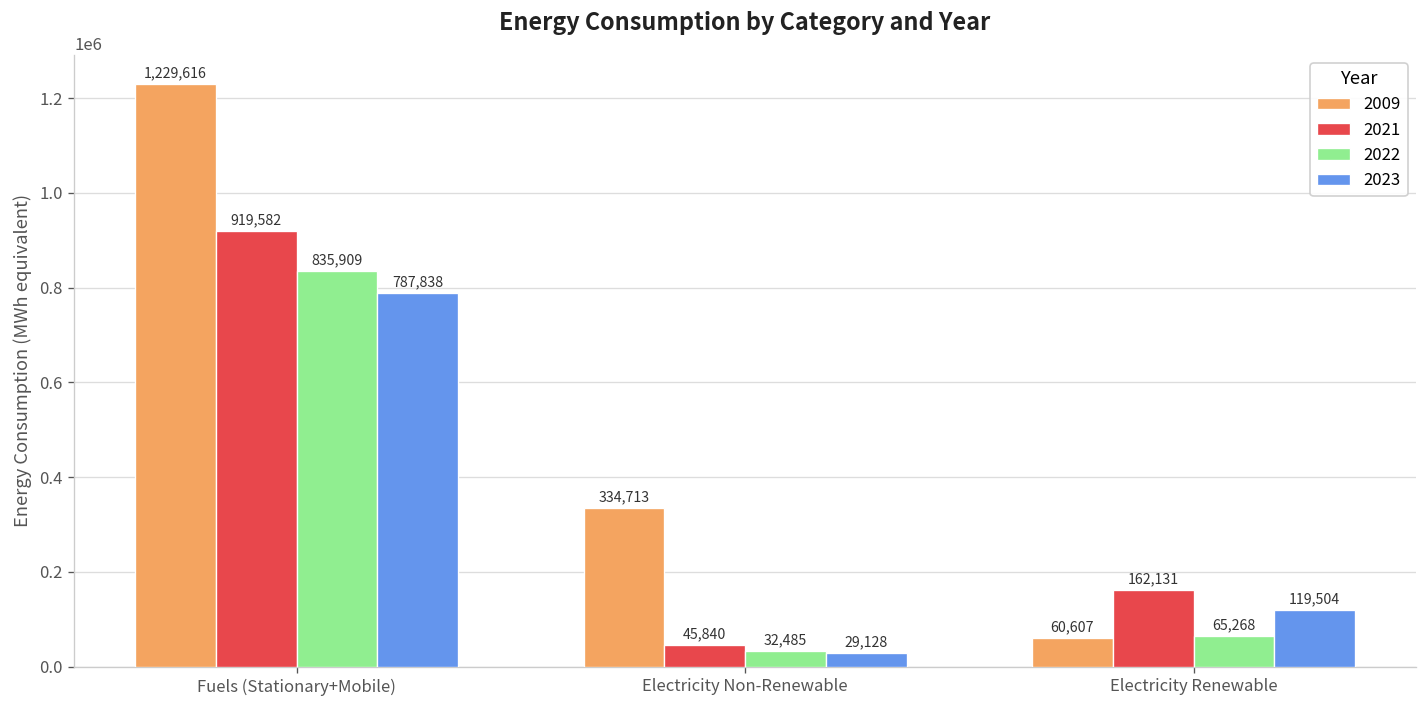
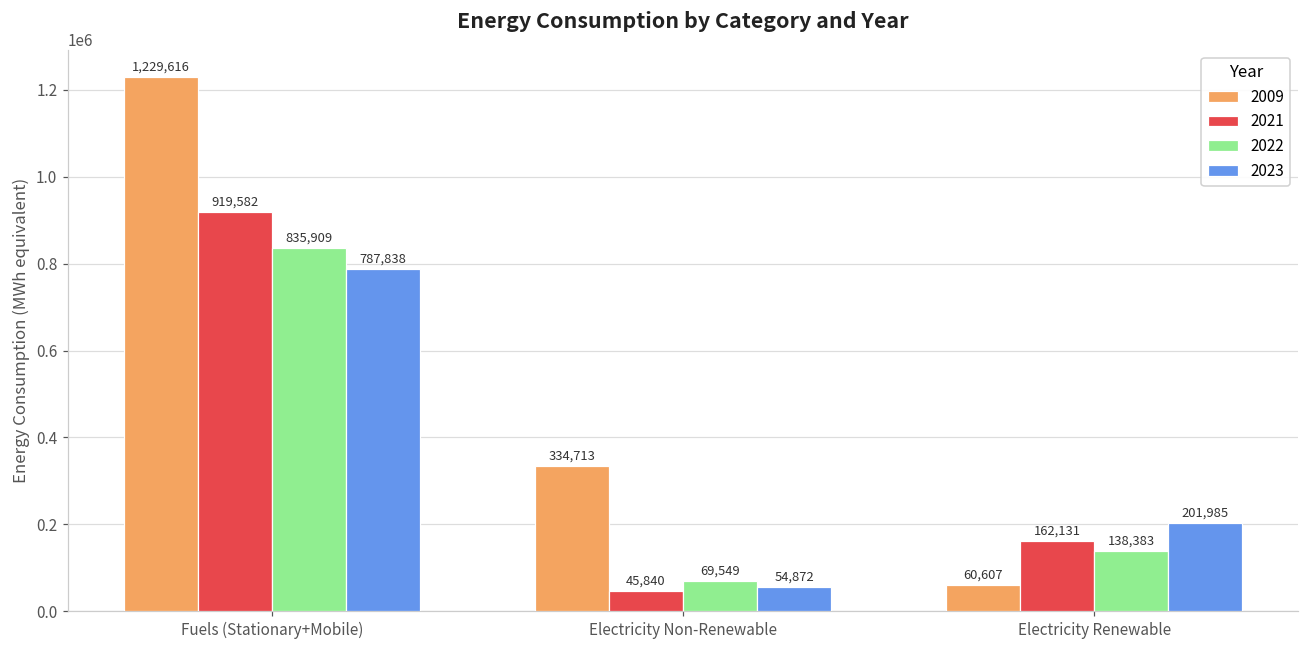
2022, Electricity Non-Renewable: 32,485 -> 69,549
2023, Electricity Non-Renewable: 29,128 -> 54,872
2022, Electricity Renewable: 65,268 -> 138,383
2023, Electricity Renewable: 119,504 -> 201,985
